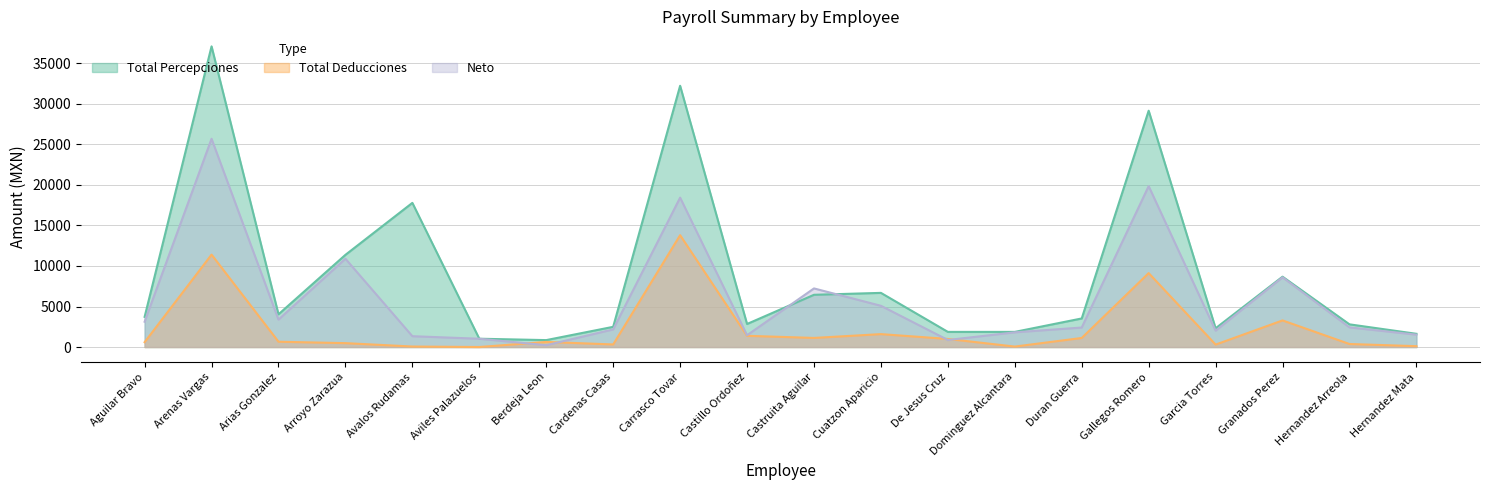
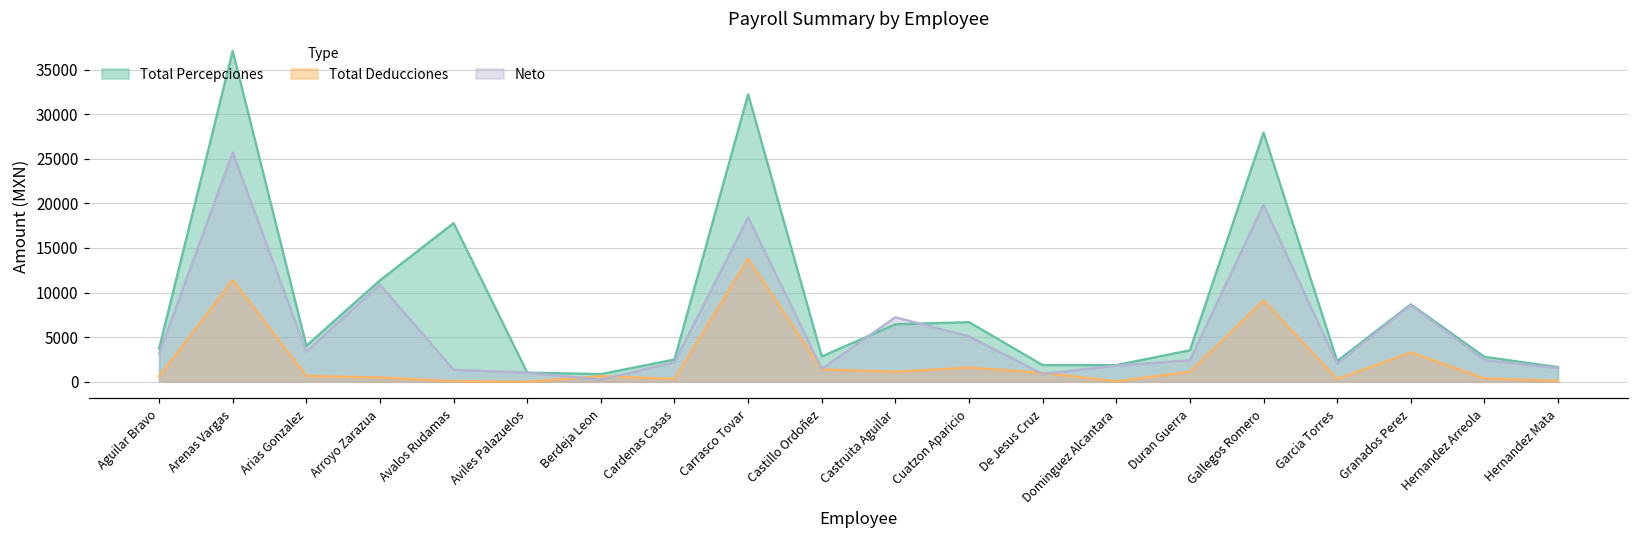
Total Percepciones, Gallegos Romero: 29000 -> 28000
